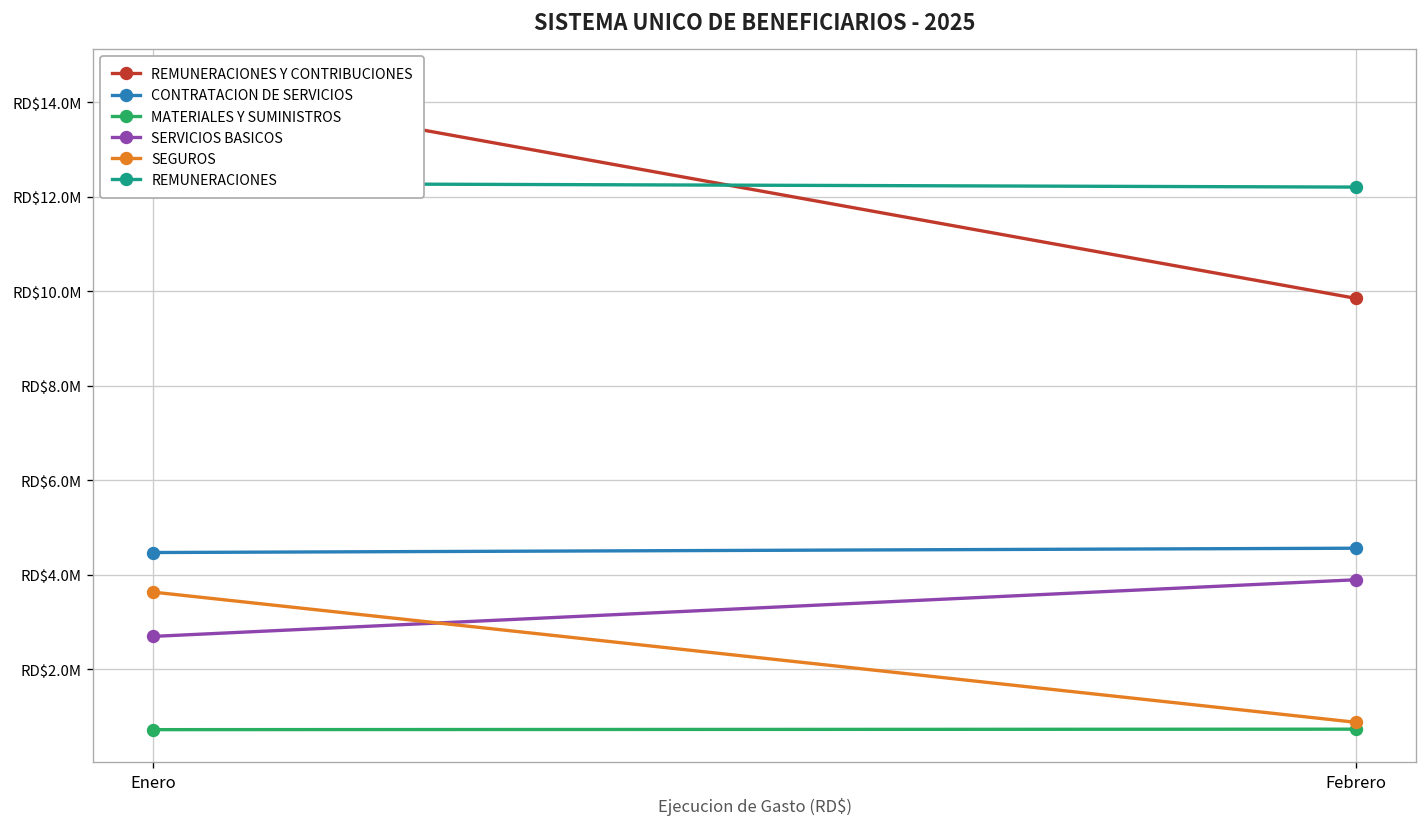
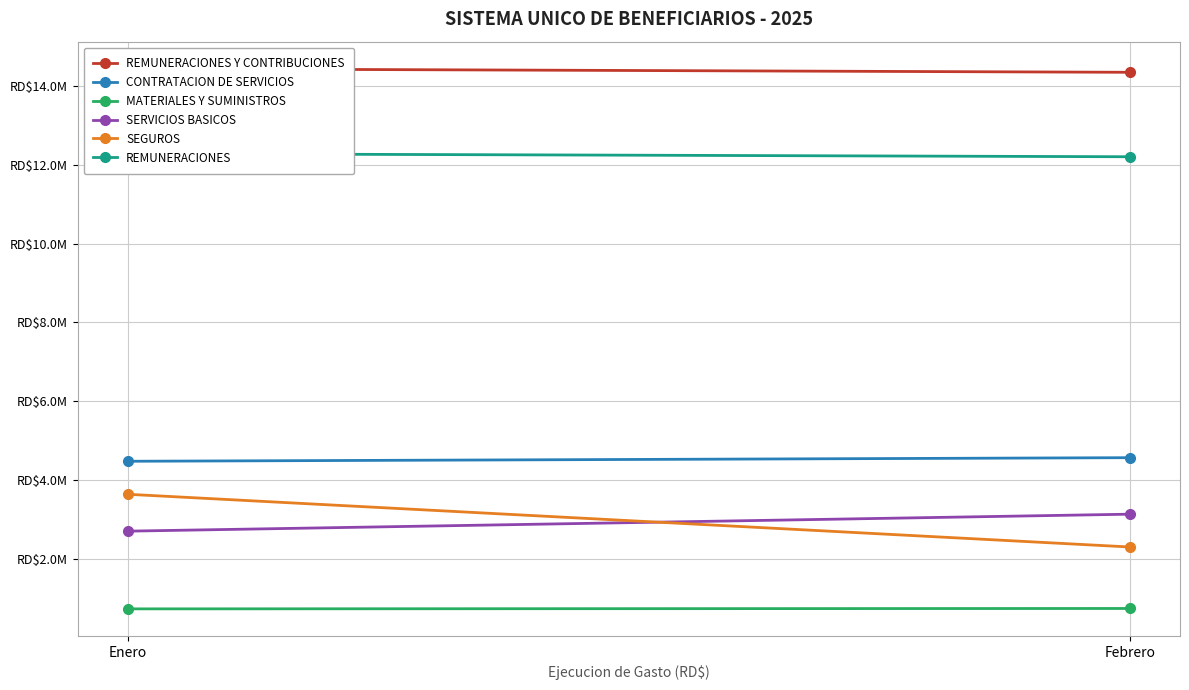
REMUNERACIONES Y CONTRIBUCIONES, Febrero: RD$9900000 -> RD$14400000
SERVICIOS BASICOS, Febrero: RD$3900000 -> RD$3100000
SEGUROS, Febrero: RD$900000 -> RD$2300000
